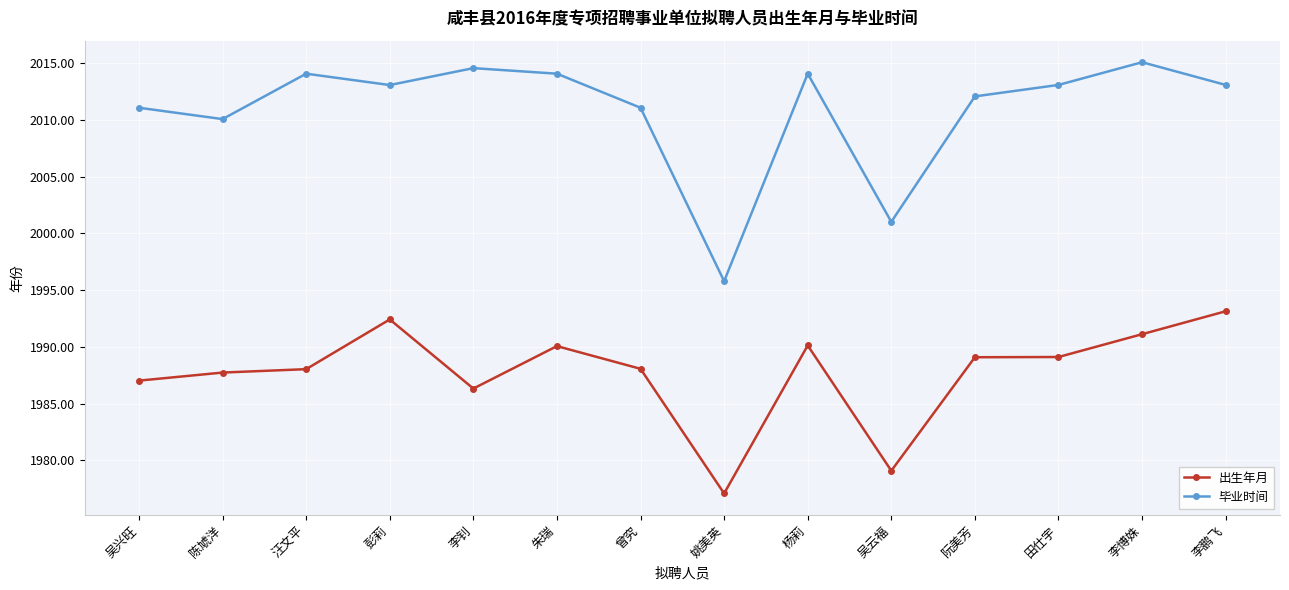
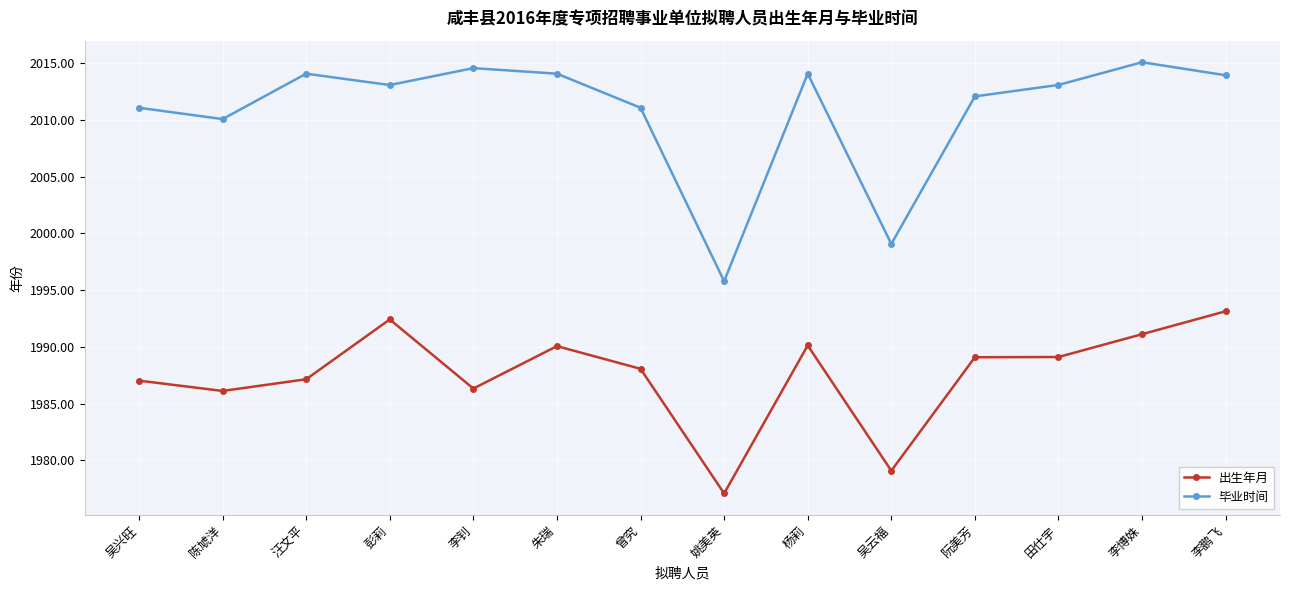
出生年月, 陈虓洋: 1987.7 -> 1986.1
出生年月, 汪文平: 1988.0 -> 1987.1
毕业时间, 吴云福: 2001.0 -> 1999.1
毕业时间, 李鹏飞: 2013.1 -> 2013.9
